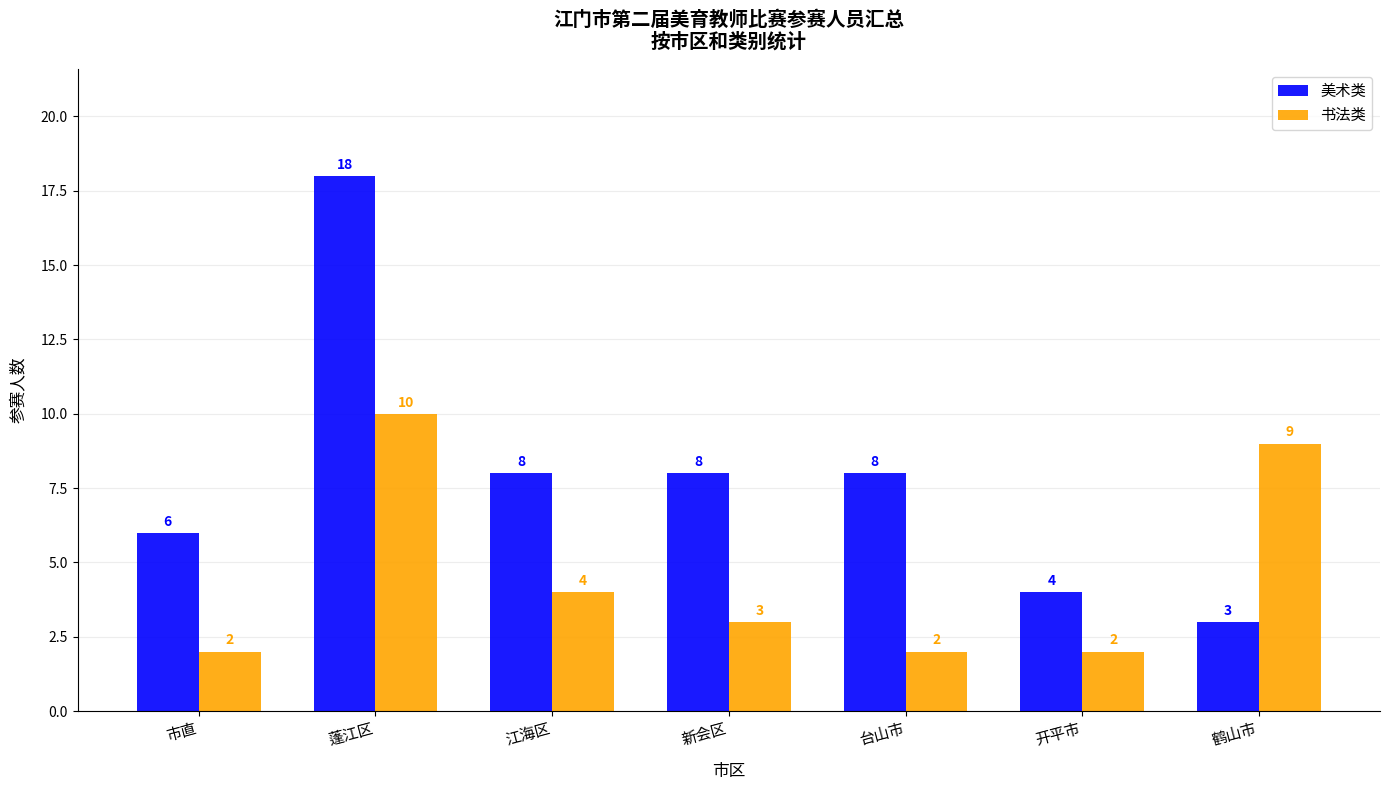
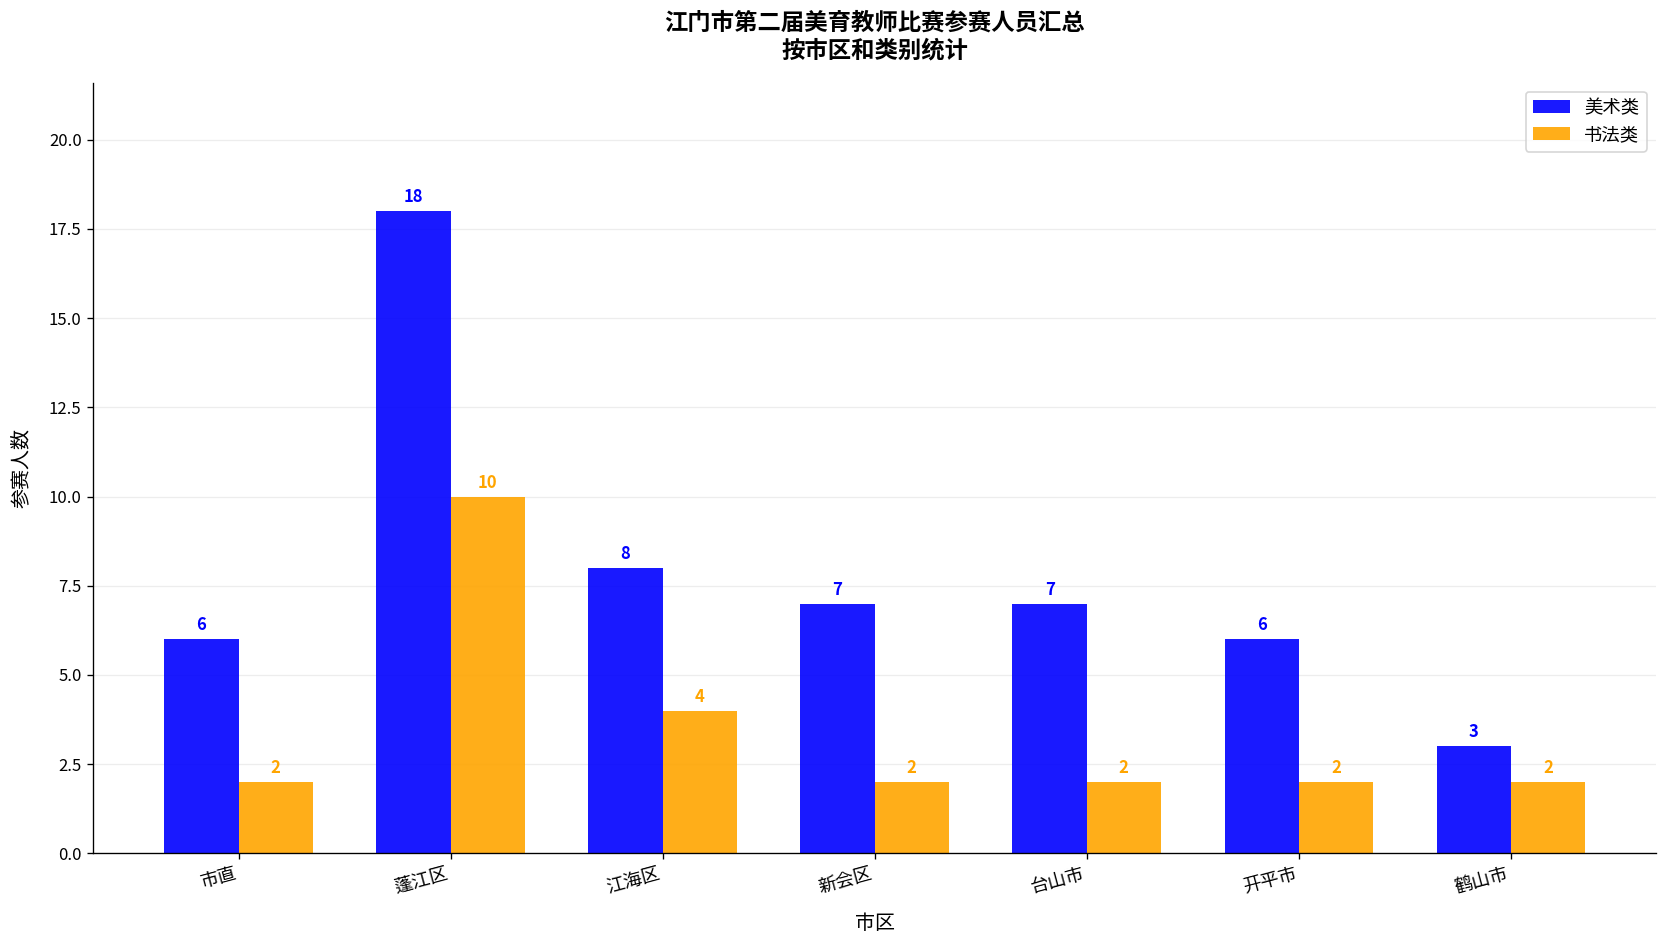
美术类, 新会区: 8 -> 7
书法类, 新会区: 3 -> 2
美术类, 台山市: 8 -> 7
美术类, 开平市: 4 -> 6
书法类, 鹤山市: 9 -> 2
